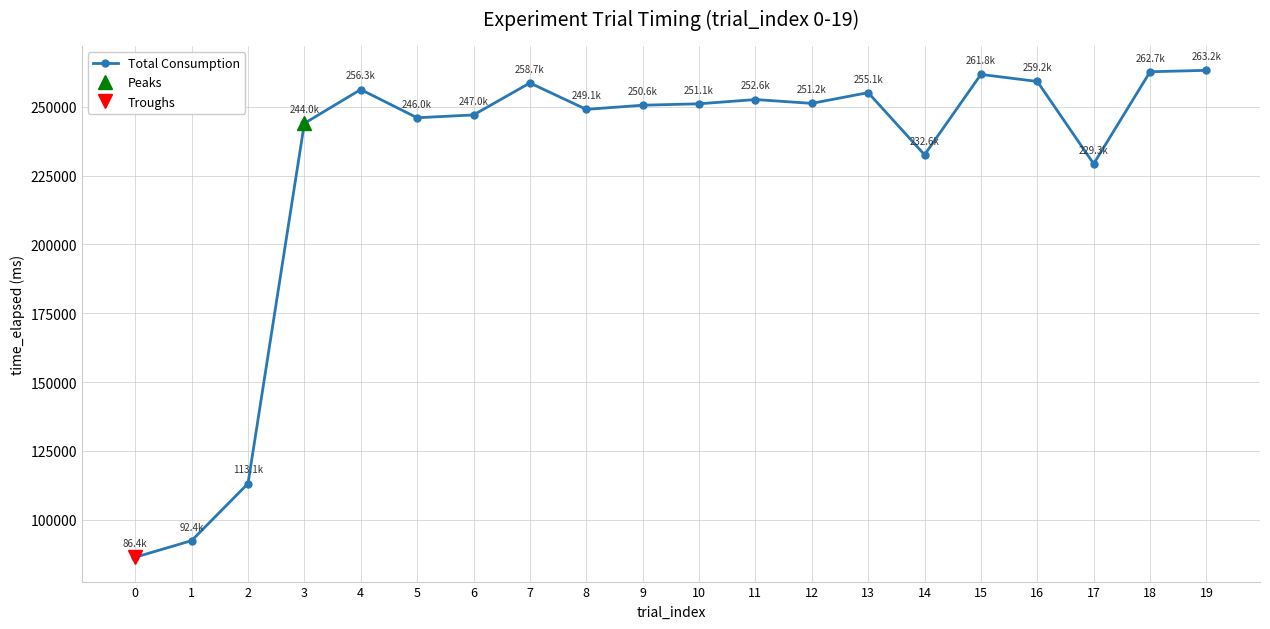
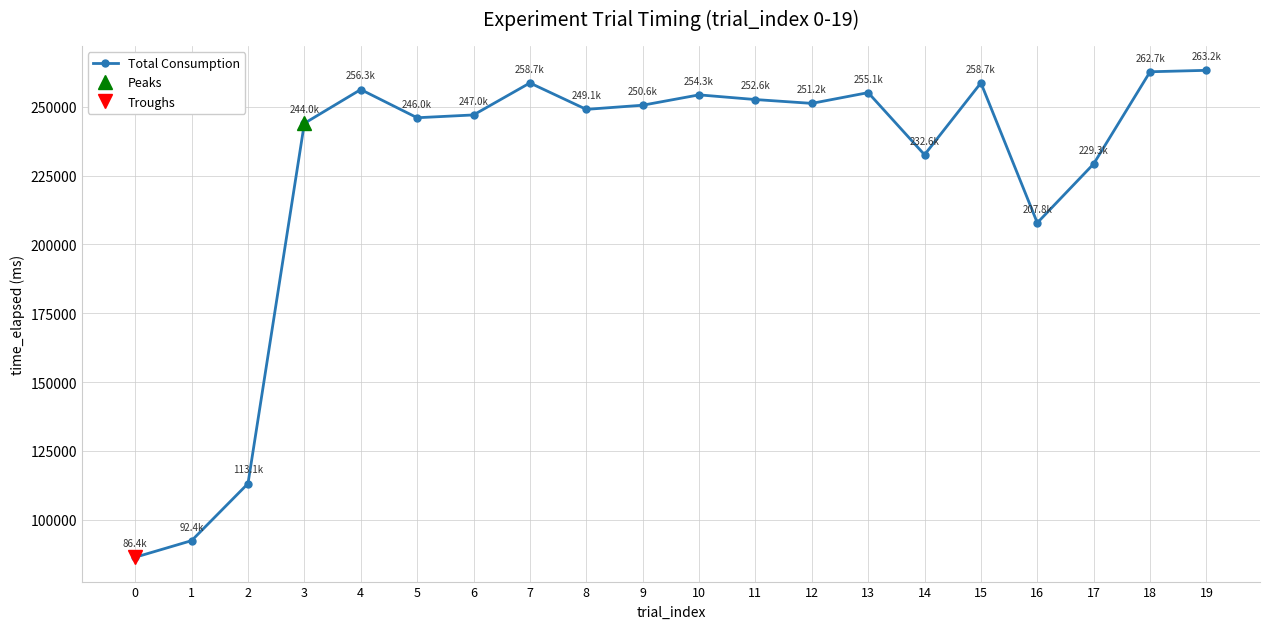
Total Consumption, 10: 251.1k -> 254.3k
Total Consumption, 15: 261.8k -> 258.7k
Total Consumption, 16: 259.2k -> 207.8k
